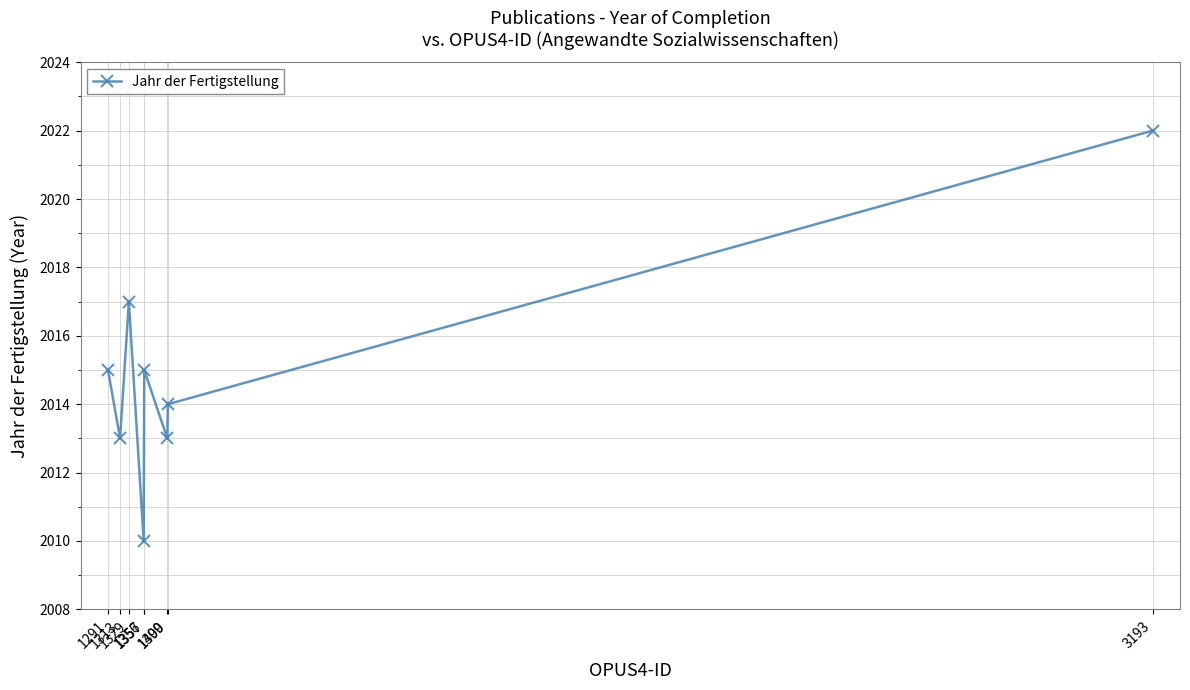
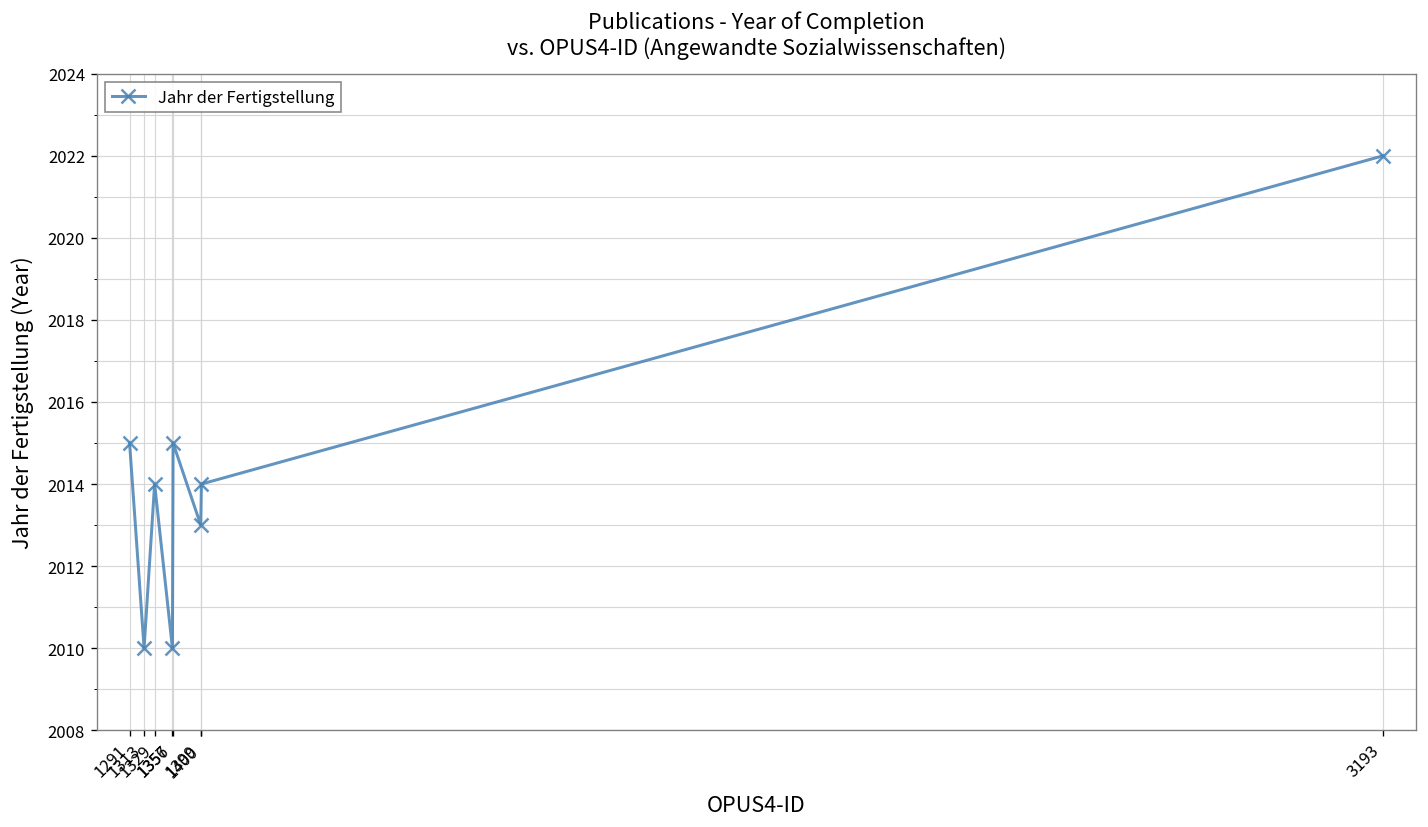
1313: 2013 -> 2010
1329: 2017 -> 2014
